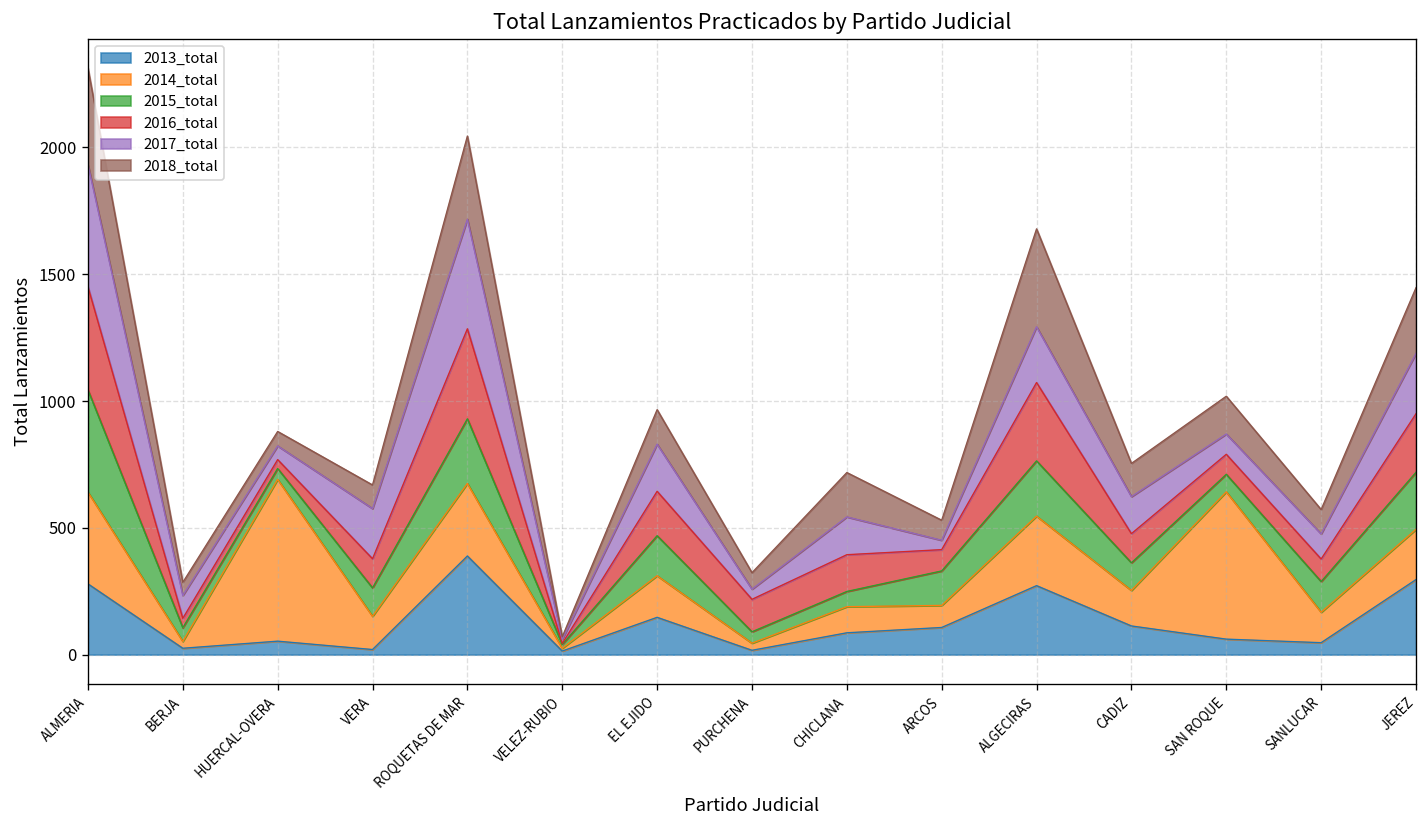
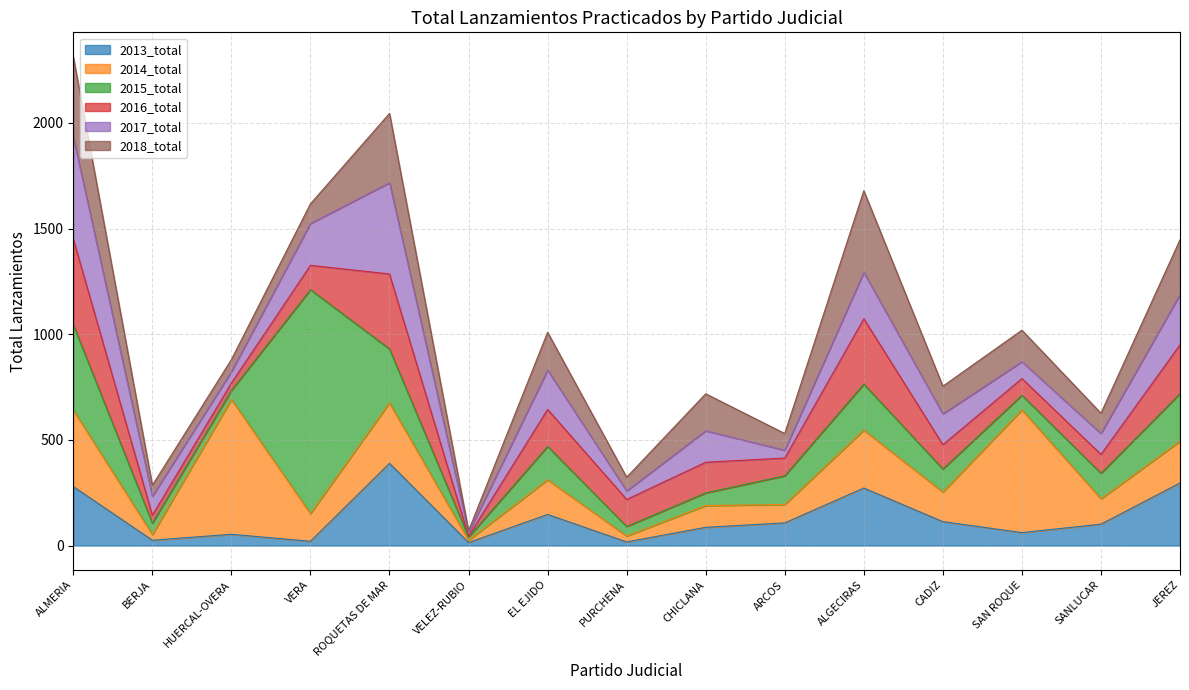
2015_total, VERA: 110 -> 1060
2018_total, EL EJIDO: 140 -> 180
2013_total, SANLUCAR: 50 -> 100
